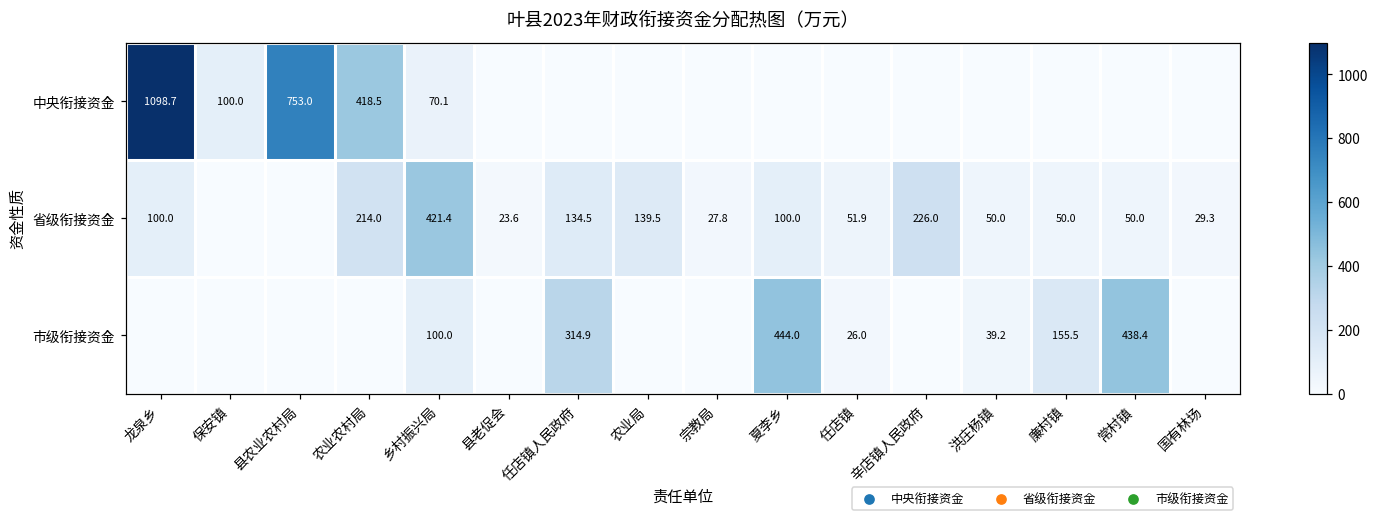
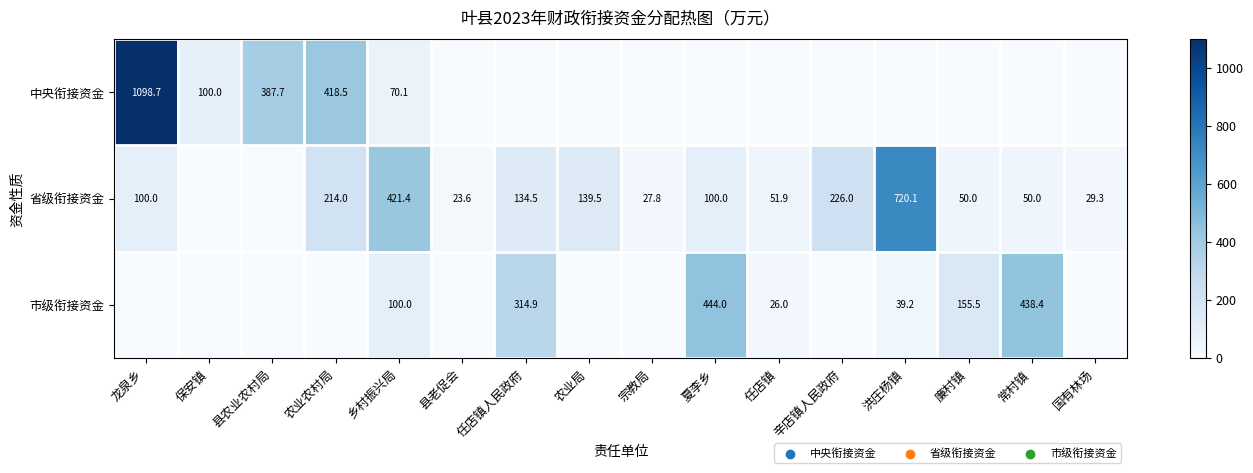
中央衔接资金, 县农业农村局: 753.0 -> 387.7
省级衔接资金, 洪庄杨镇: 50.0 -> 720.1
